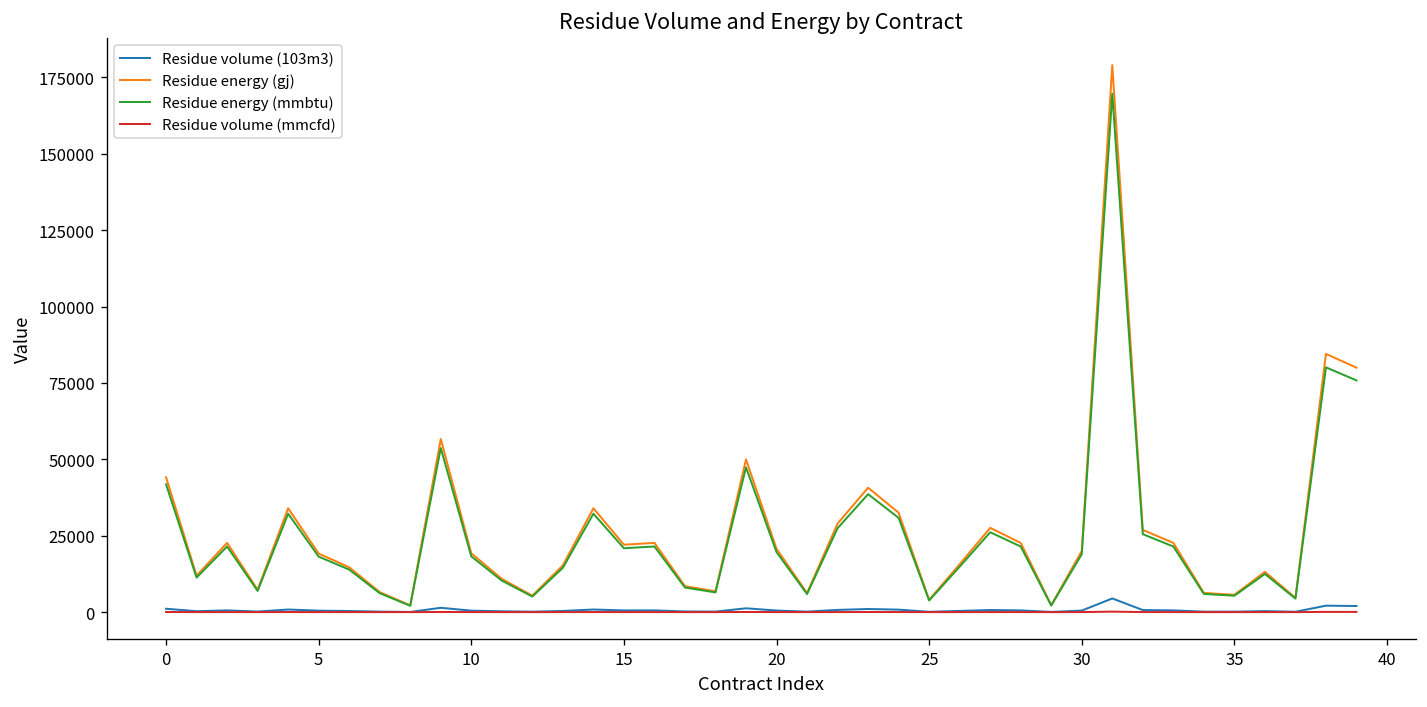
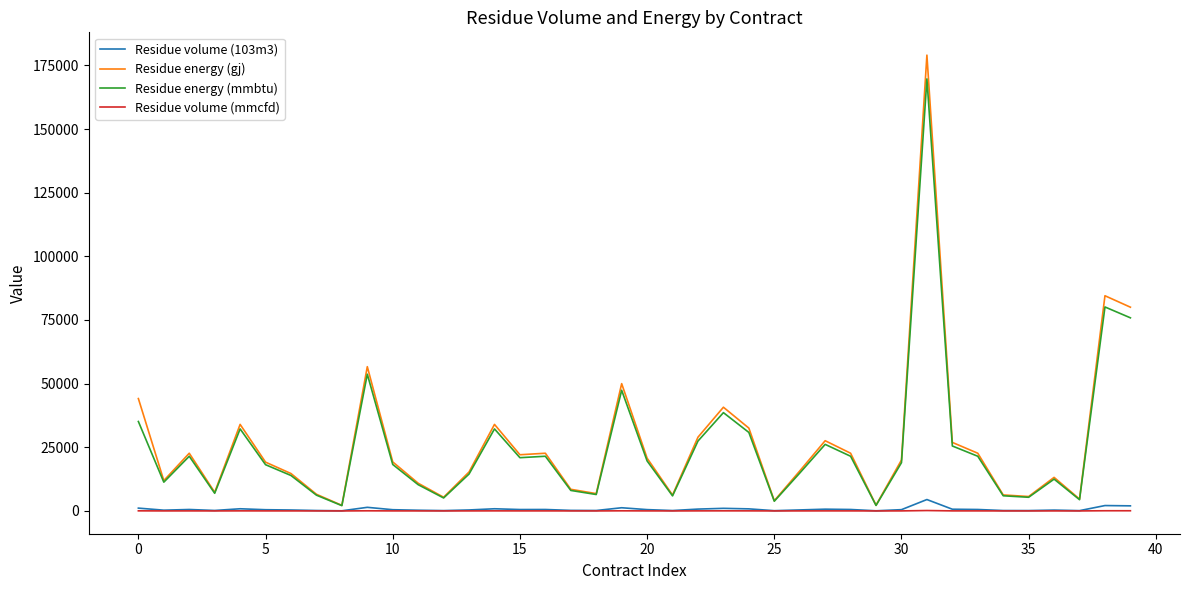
Residue energy (mmbtu), 0: 42000 -> 35000
